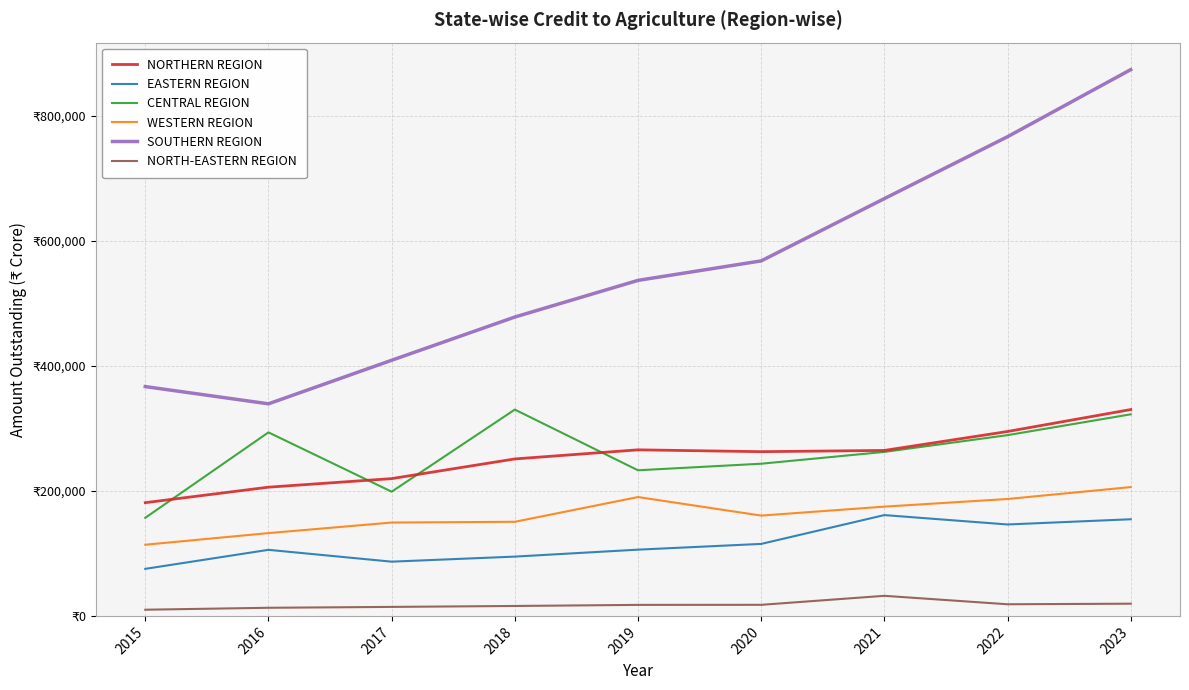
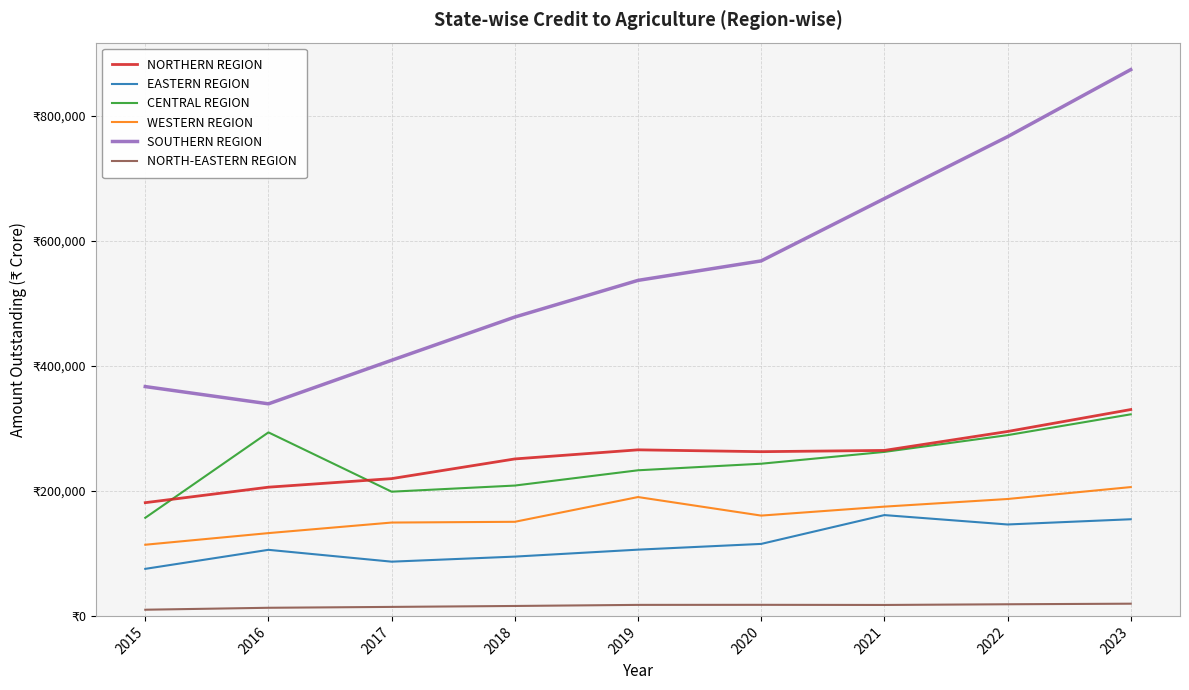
CENTRAL REGION, 2018: ₹330,000 -> ₹210,000
NORTH-EASTERN REGION, 2021: ₹30,000 -> ₹20,000
